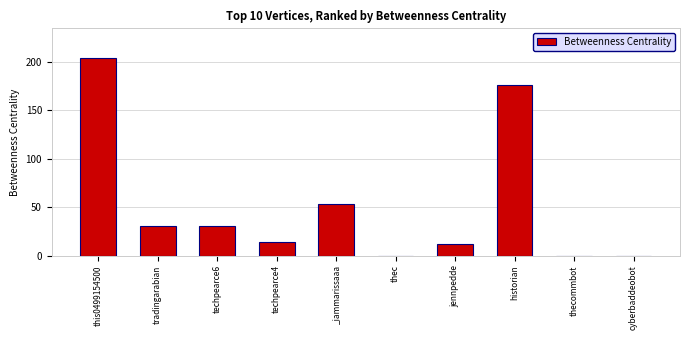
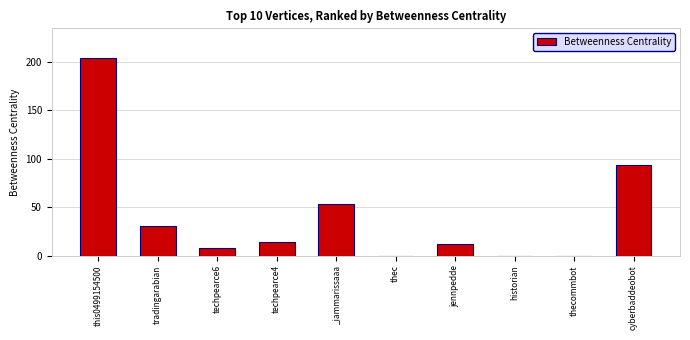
techpearce6: 30 -> 10
historian: 180 -> 0
cyberbaddeobot: 0 -> 90
